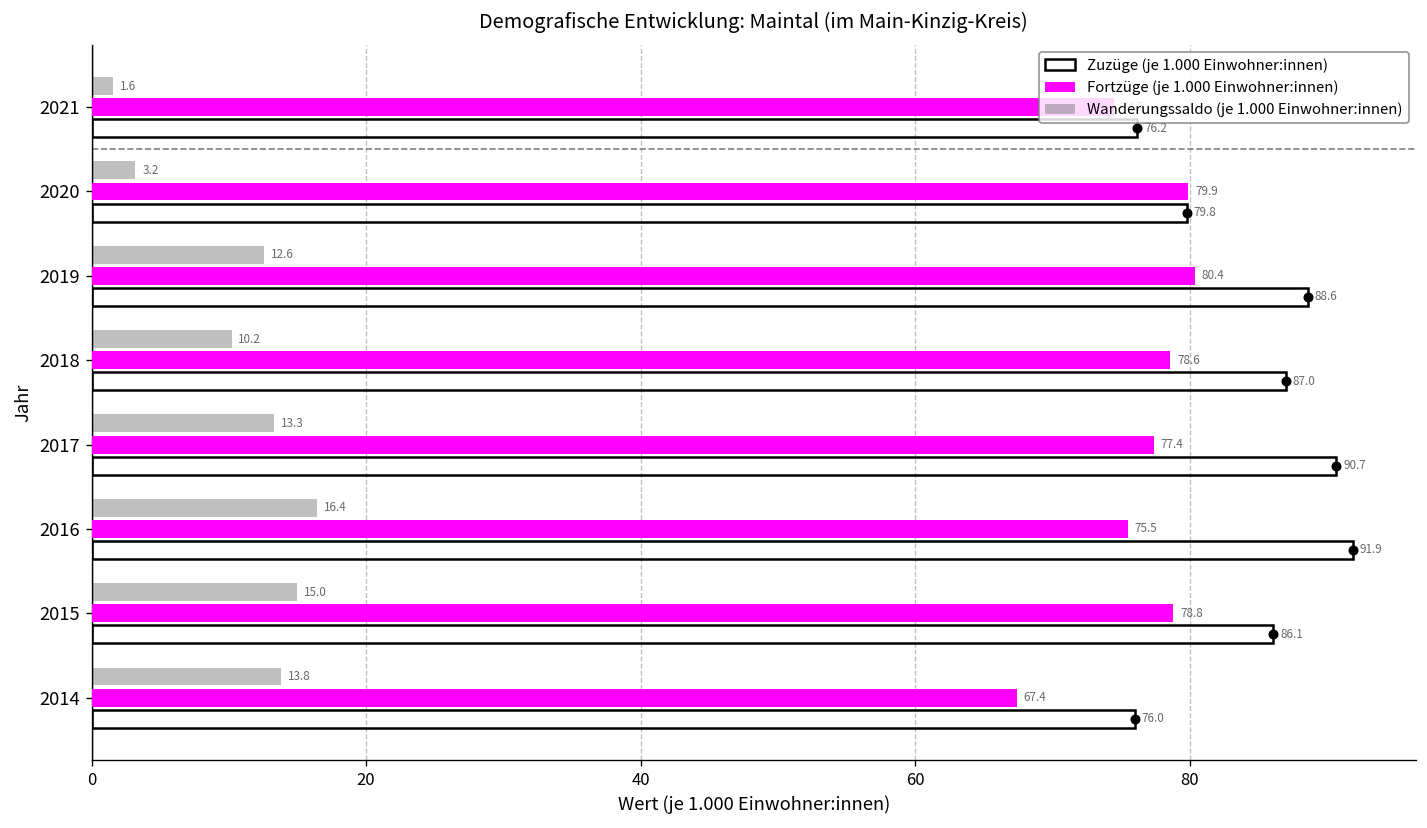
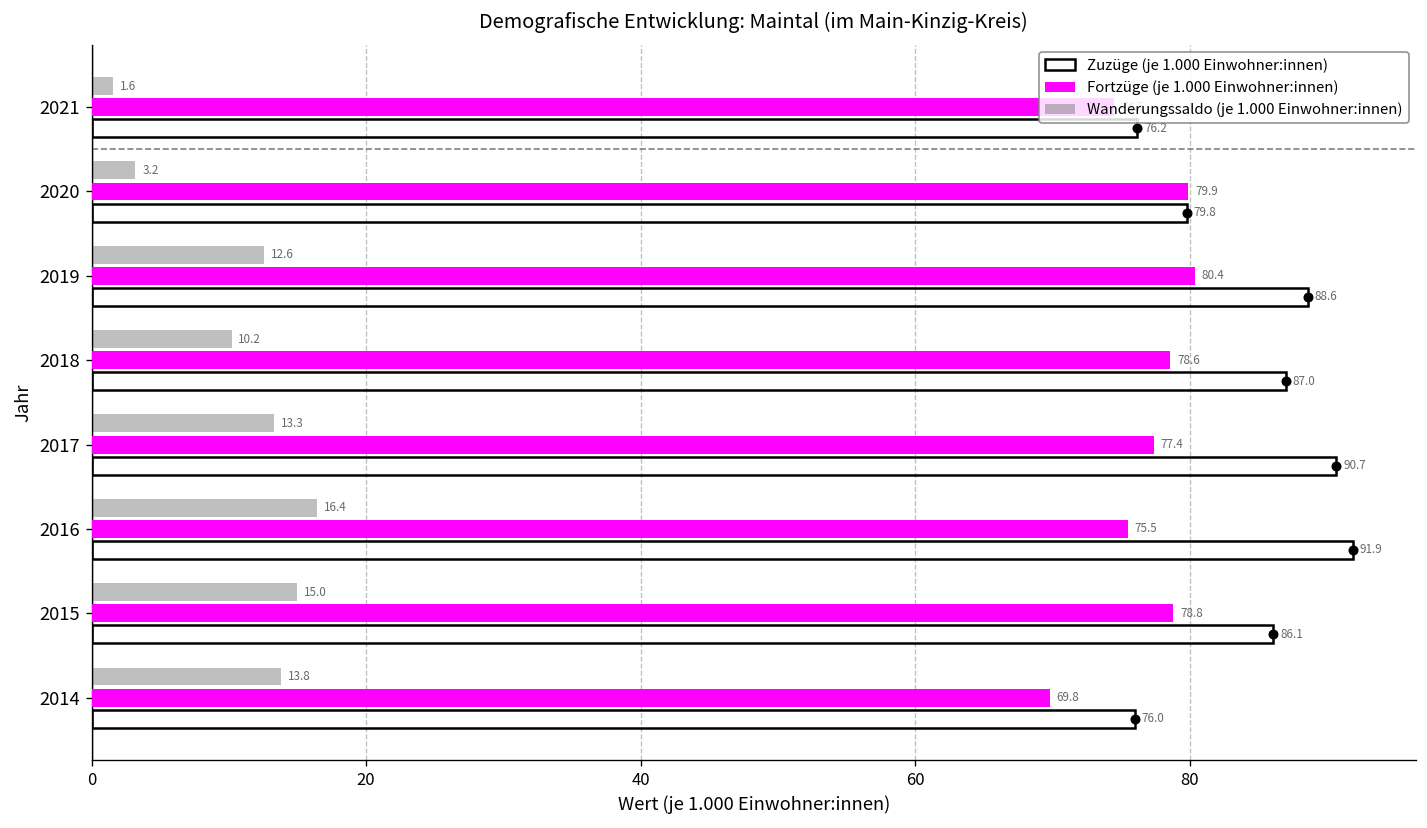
Fortzüge (je 1.000 Einwohner:innen), 2014: 67.4 -> 69.8
